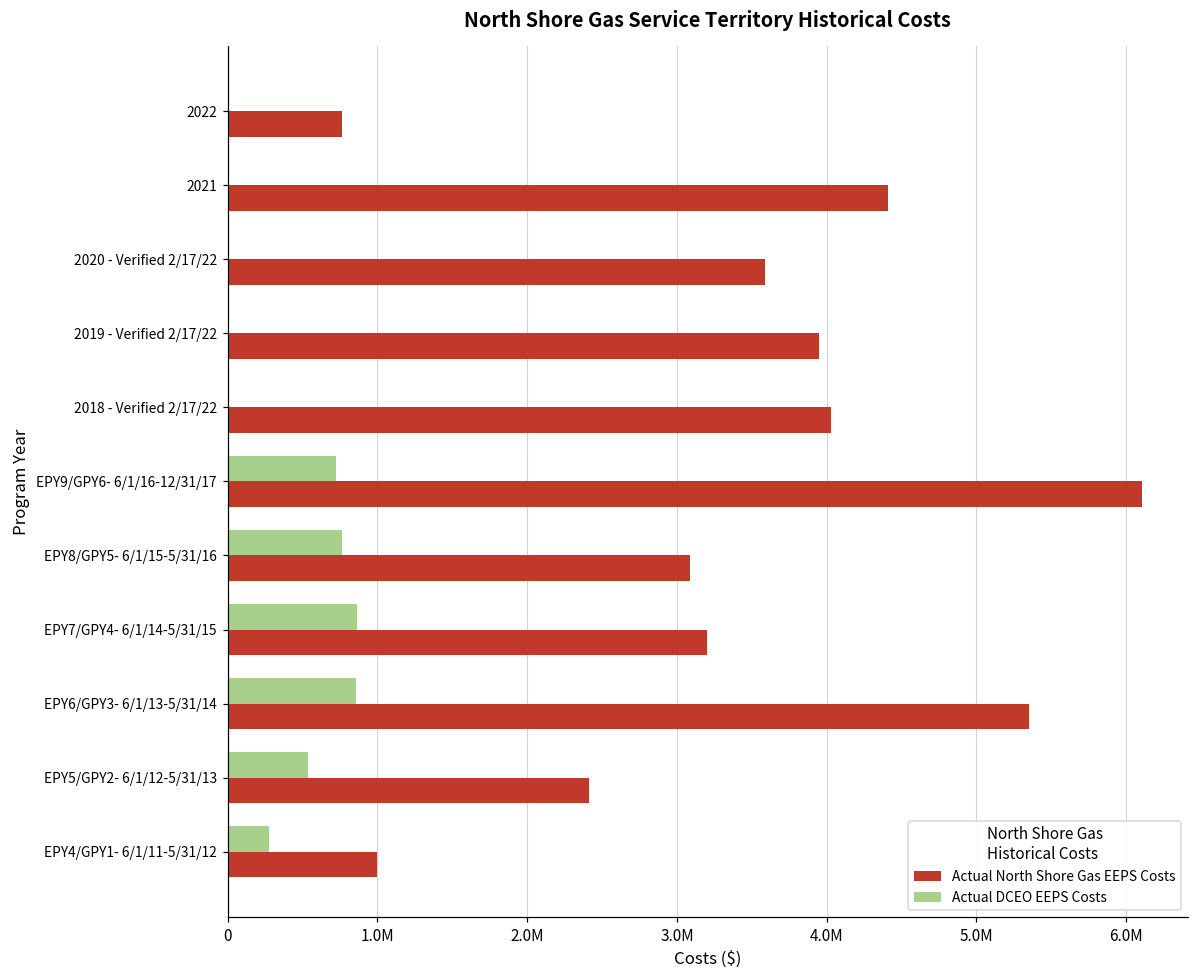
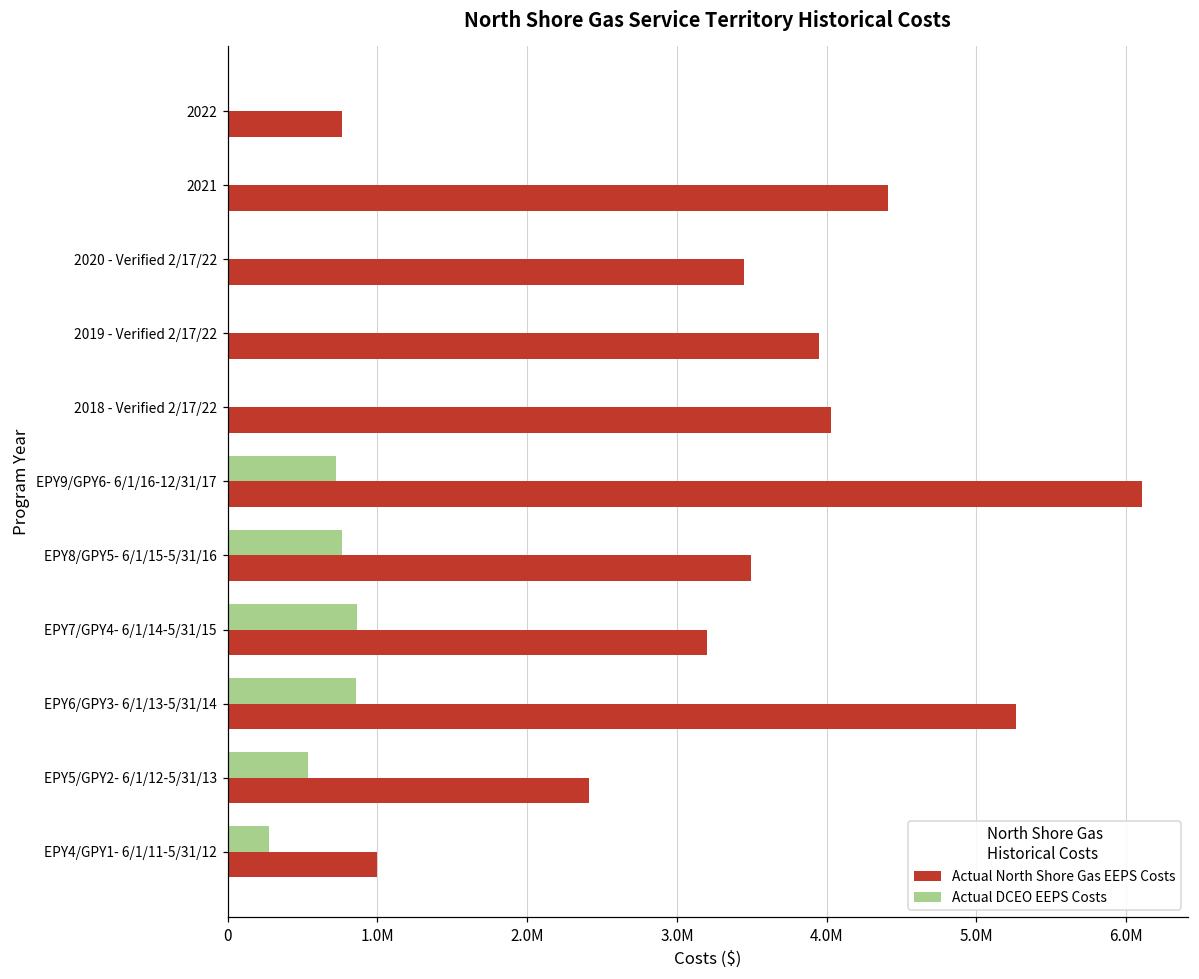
Actual North Shore Gas EEPS Costs, 2020 - Verified 2/17/22: 3590000 -> 3450000
Actual North Shore Gas EEPS Costs, EPY8/GPY5- 6/1/15-5/31/16: 3080000 -> 3500000
Actual North Shore Gas EEPS Costs, EPY6/GPY3- 6/1/13-5/31/14: 5350000 -> 5270000
